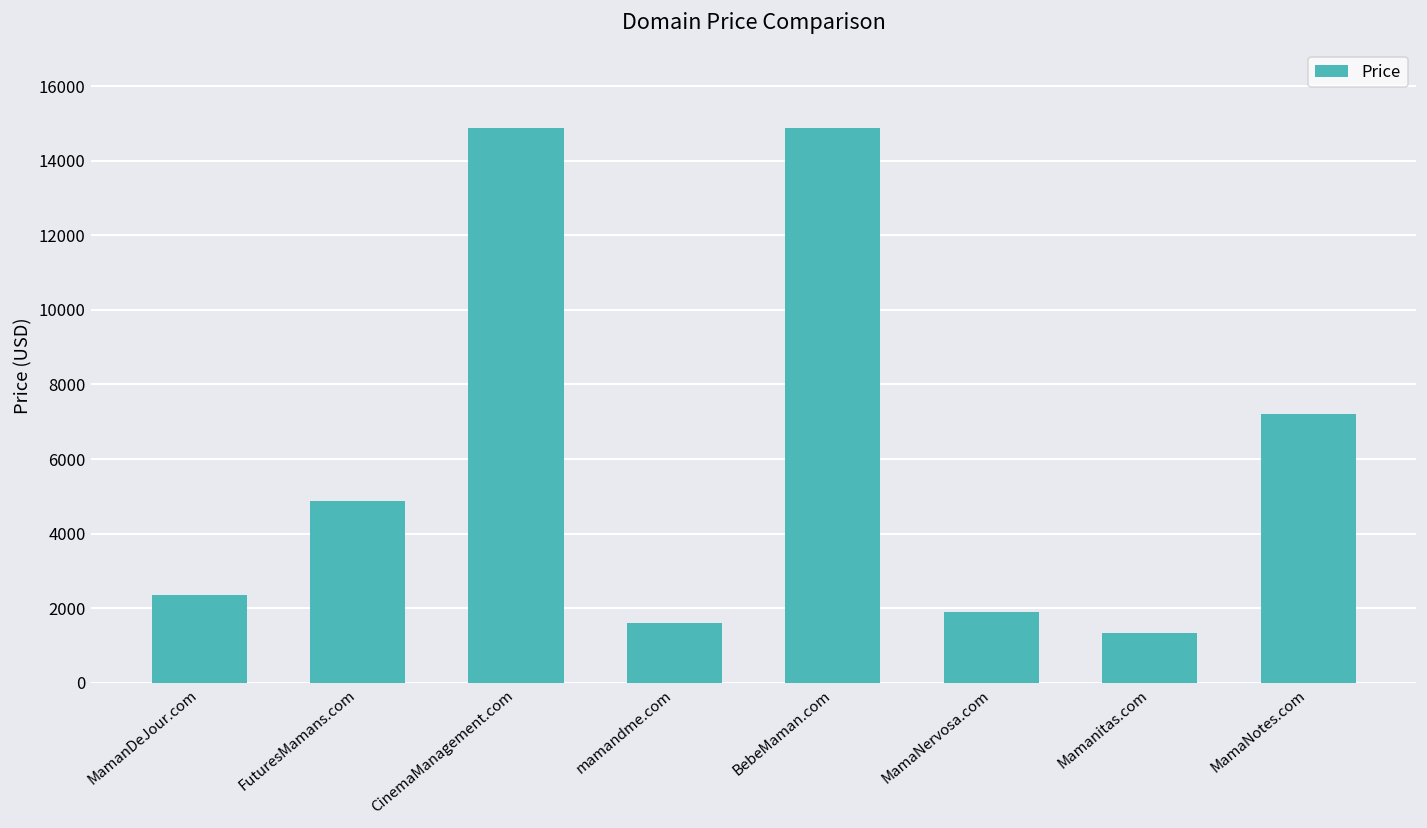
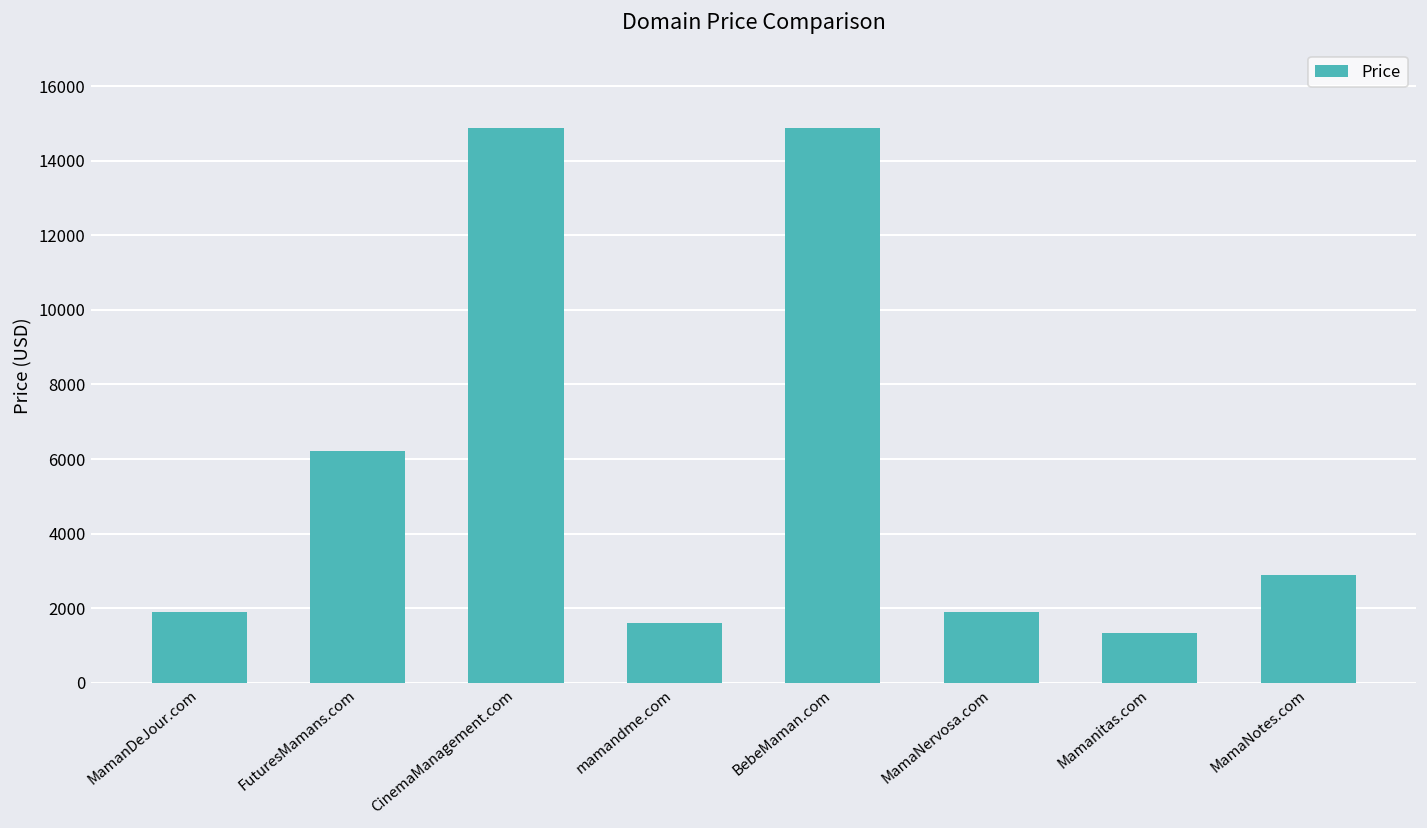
MamanDeJour.com: 2300 -> 1900
FuturesMamans.com: 4900 -> 6200
MamaNotes.com: 7200 -> 2900
